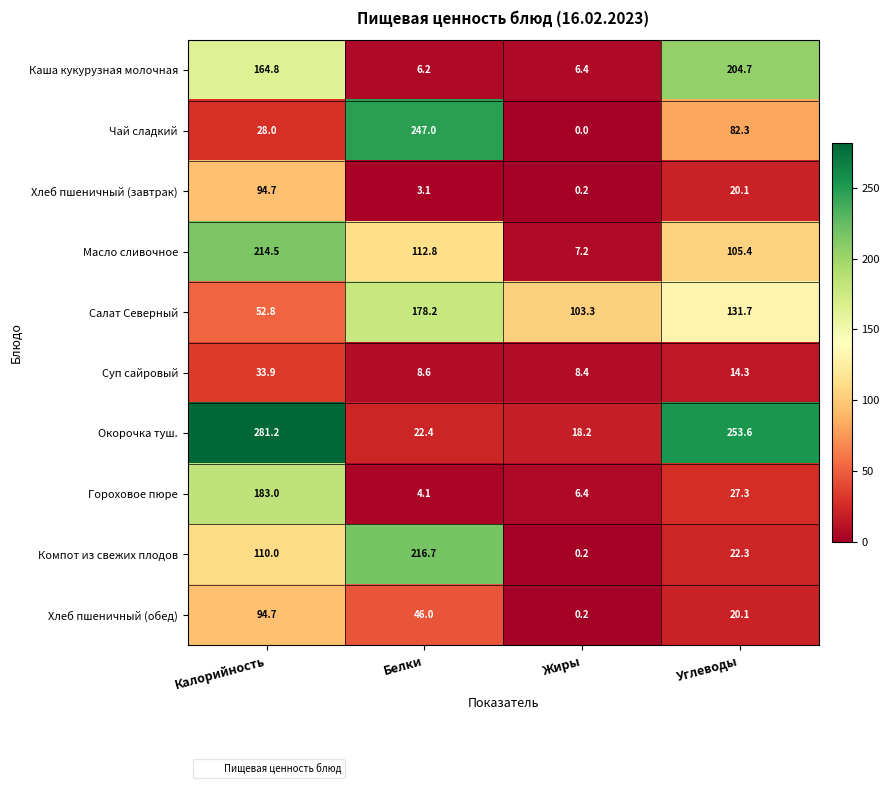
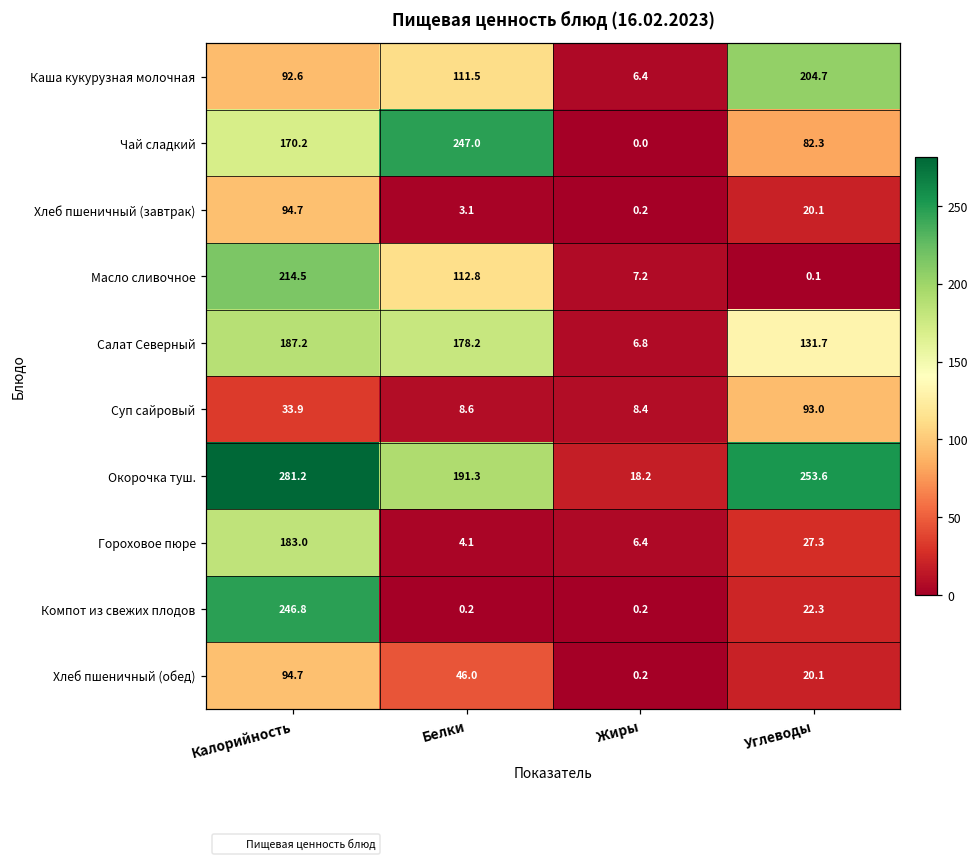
Каша кукурузная молочная, Калорийность: 164.8 -> 92.6
Каша кукурузная молочная, Белки: 6.2 -> 111.5
Чай сладкий, Калорийность: 28.0 -> 170.2
Масло сливочное, Углеводы: 105.4 -> 0.1
Салат Северный, Калорийность: 52.8 -> 187.2
Салат Северный, Жиры: 103.3 -> 6.8
Суп сайровый, Углеводы: 14.3 -> 93.0
Окорочка туш., Белки: 22.4 -> 191.3
Компот из свежих плодов, Калорийность: 110.0 -> 246.8
Компот из свежих плодов, Белки: 216.7 -> 0.2
